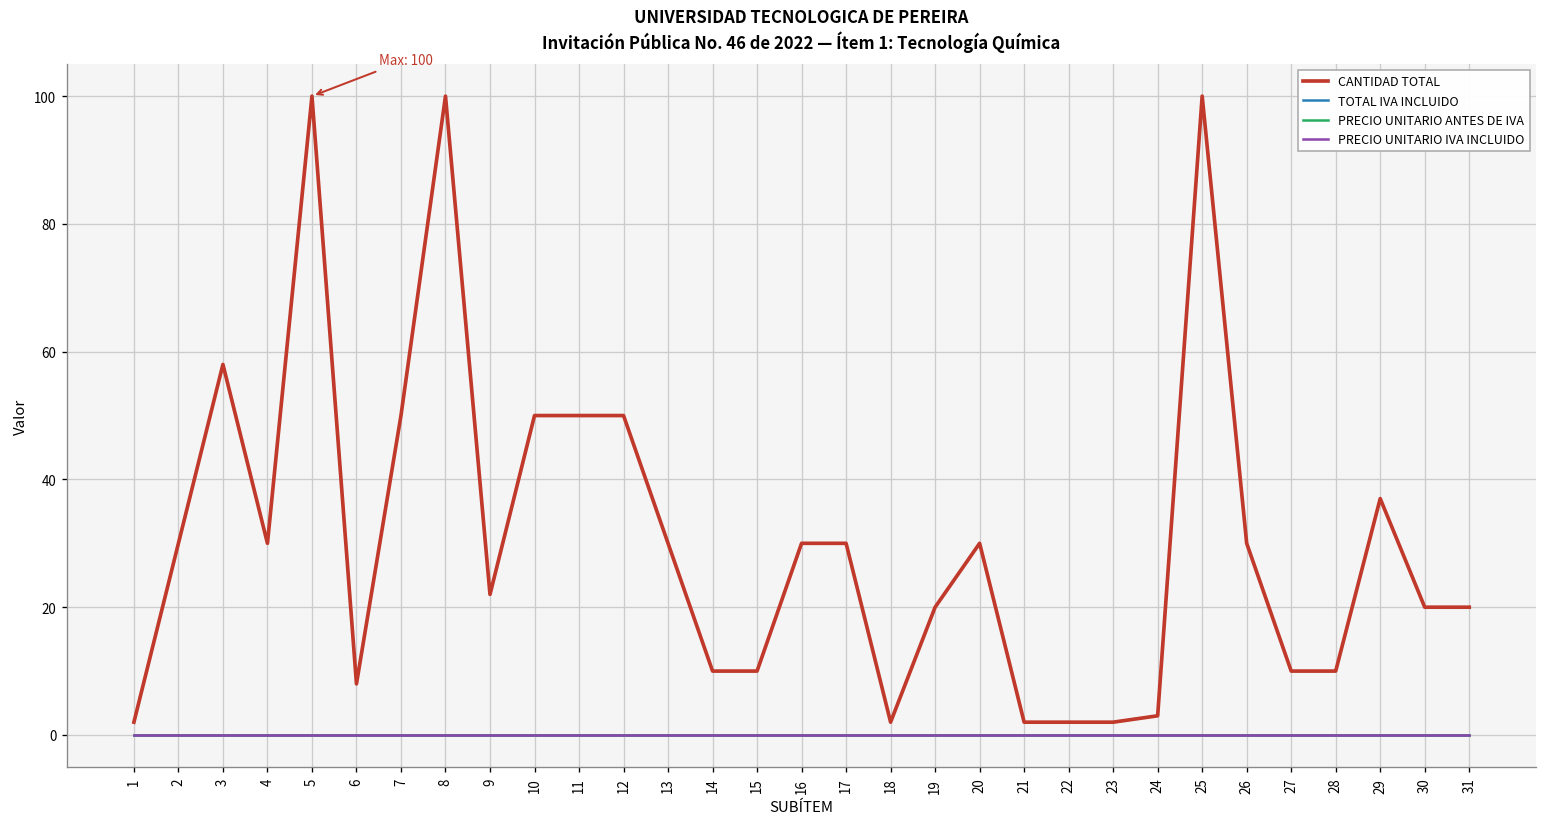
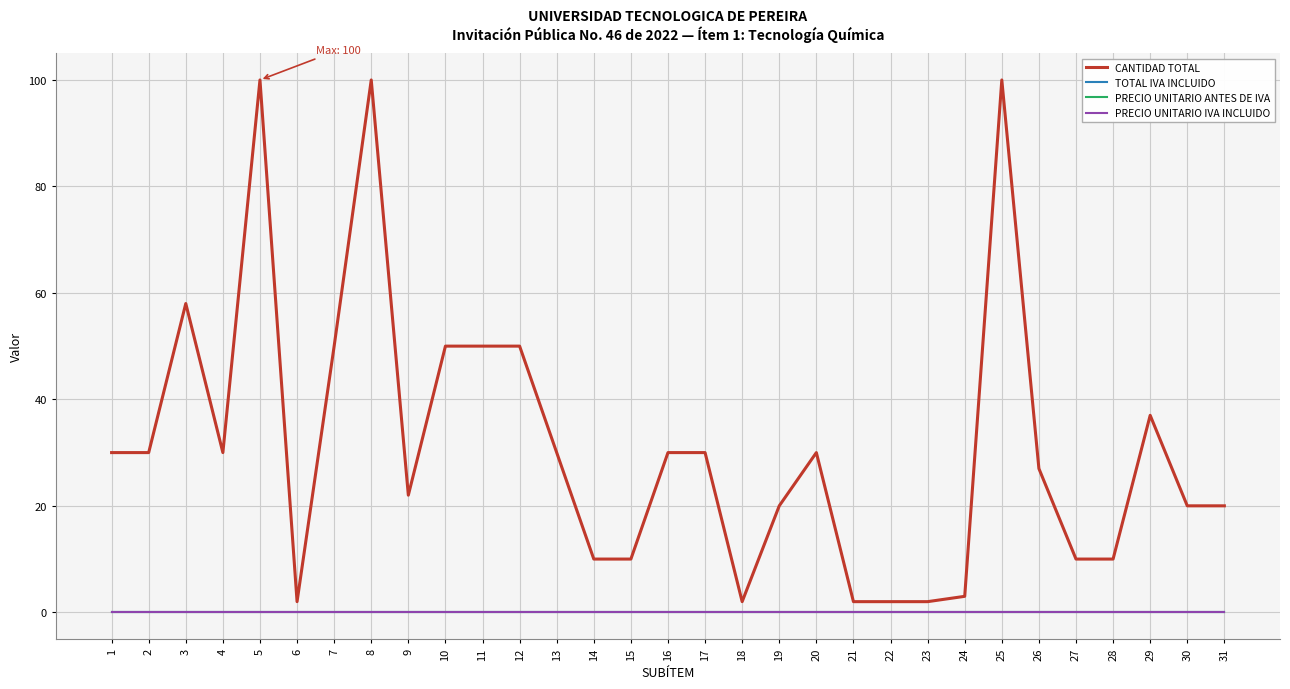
CANTIDAD TOTAL, 1: 2 -> 30
CANTIDAD TOTAL, 6: 8 -> 2
CANTIDAD TOTAL, 26: 30 -> 27
